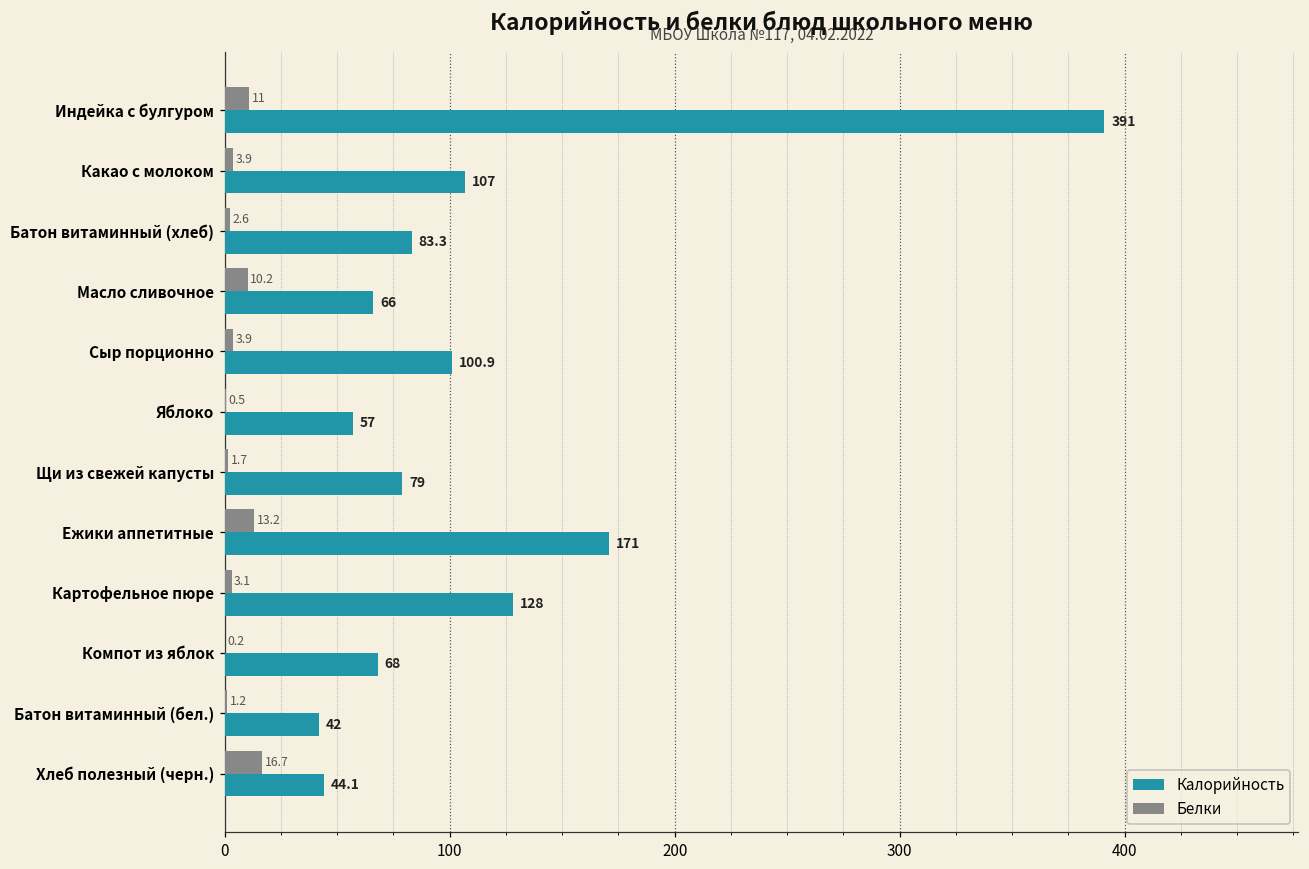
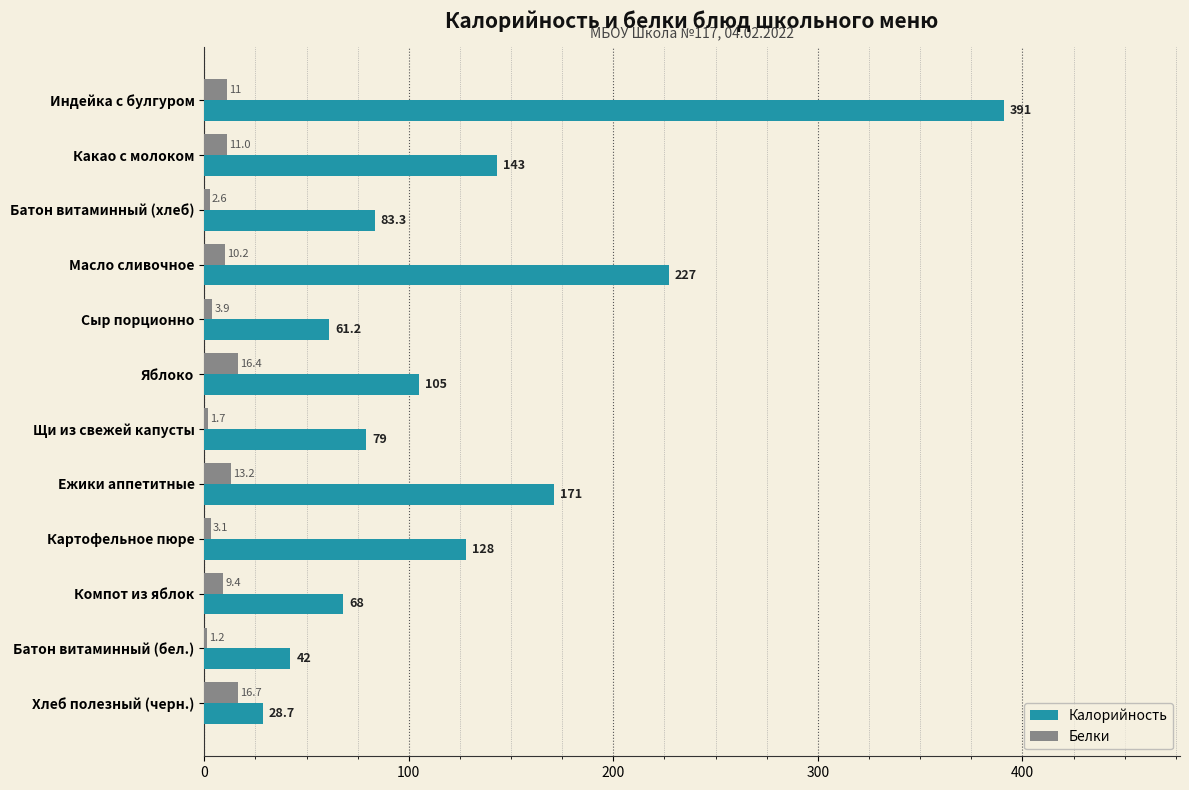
Белки, Какао с молоком: 3.9 -> 11.0
Калорийность, Какао с молоком: 107 -> 143
Калорийность, Масло сливочное: 66 -> 227
Калорийность, Сыр порционно: 100.9 -> 61.2
Белки, Яблоко: 0.5 -> 16.4
Калорийность, Яблоко: 57 -> 105
Белки, Компот из яблок: 0.2 -> 9.4
Калорийность, Хлеб полезный (черн.): 44.1 -> 28.7
